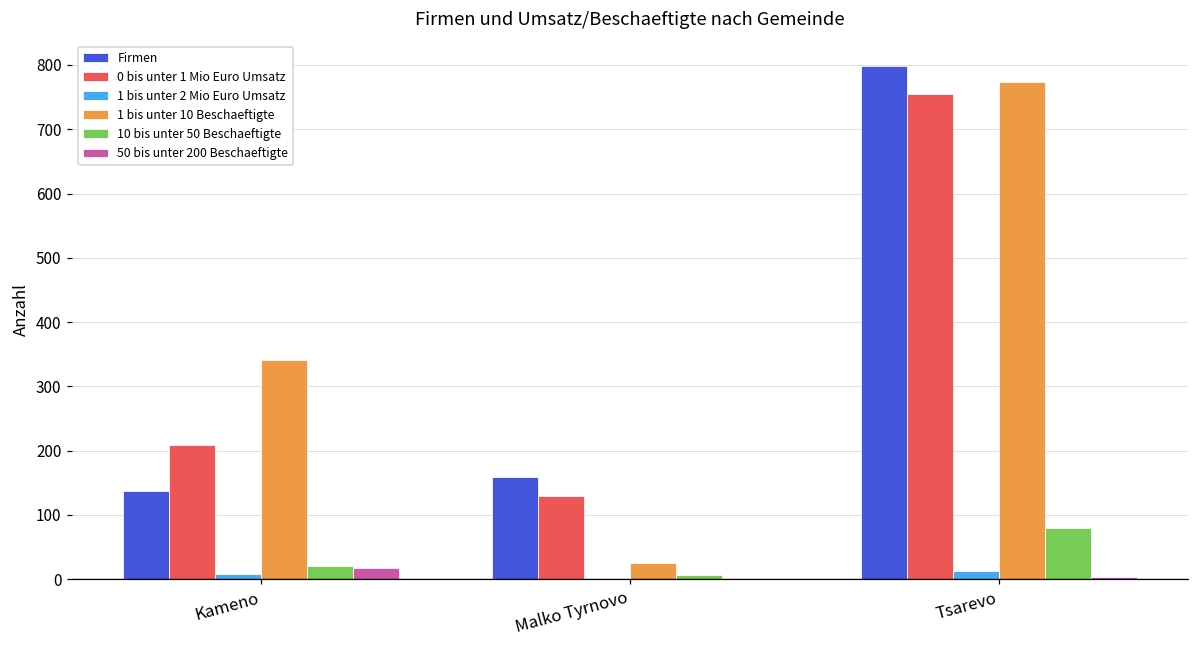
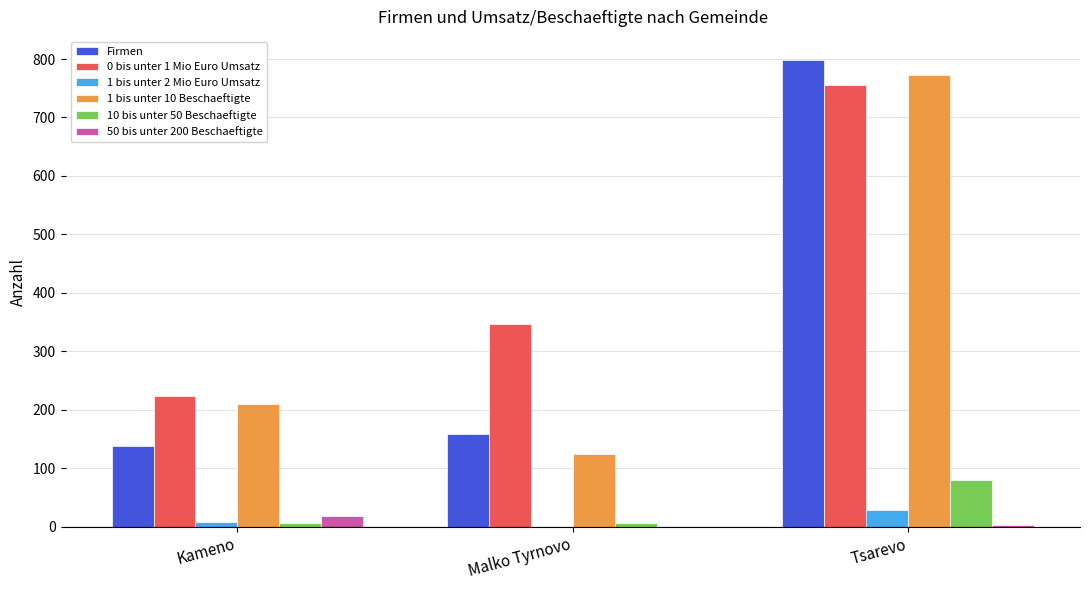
0 bis unter 1 Mio Euro Umsatz, Kameno: 210 -> 220
1 bis unter 10 Beschaeftigte, Kameno: 340 -> 210
10 bis unter 50 Beschaeftigte, Kameno: 20 -> 10
0 bis unter 1 Mio Euro Umsatz, Malko Tyrnovo: 130 -> 350
1 bis unter 10 Beschaeftigte, Malko Tyrnovo: 30 -> 130
1 bis unter 2 Mio Euro Umsatz, Tsarevo: 10 -> 30
